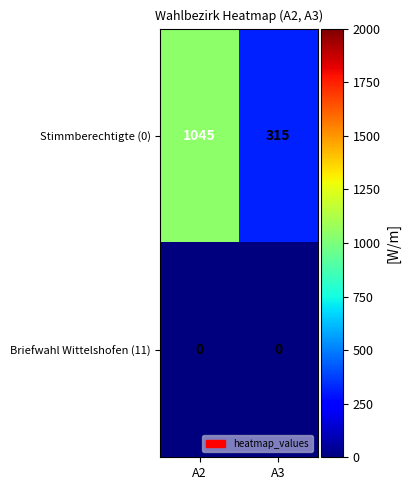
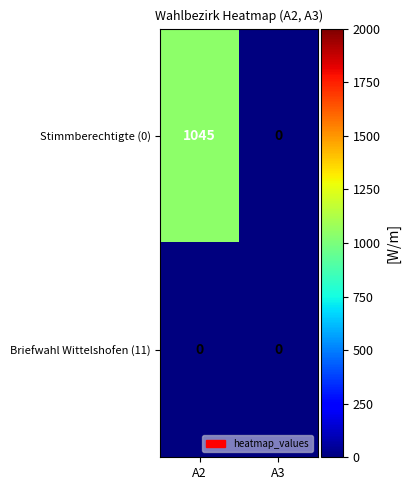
Stimmberechtigte (0), A3: 315 -> 0
